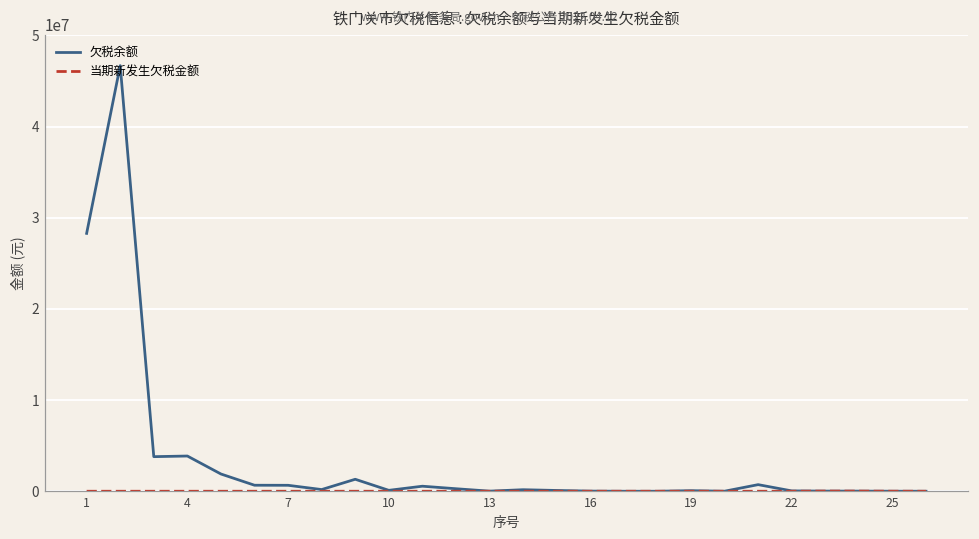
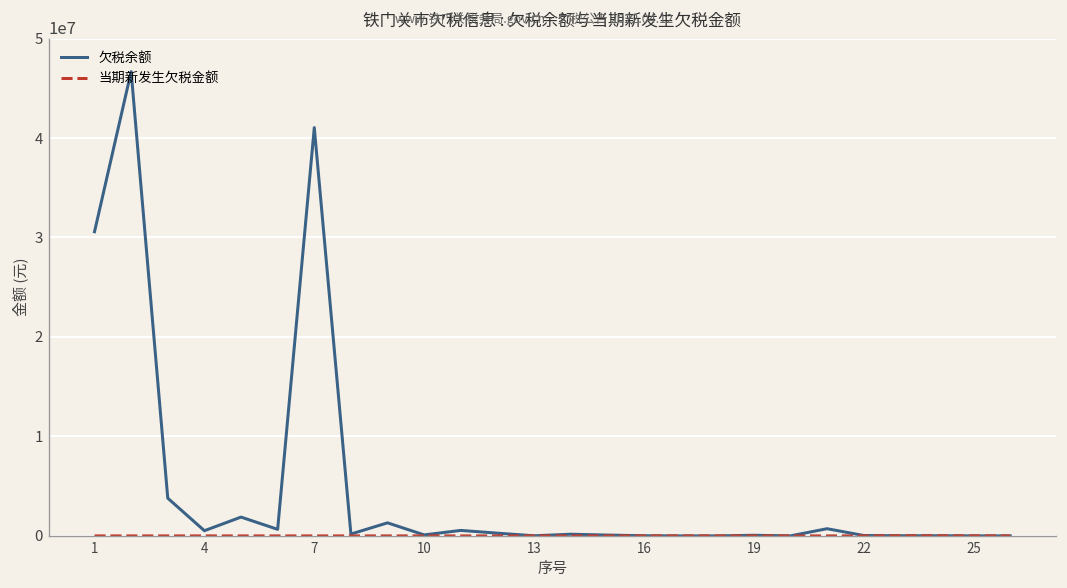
欠税余额, 1: 28000000 -> 31000000
欠税余额, 4: 4000000 -> 1000000
欠税余额, 7: 1000000 -> 41000000
